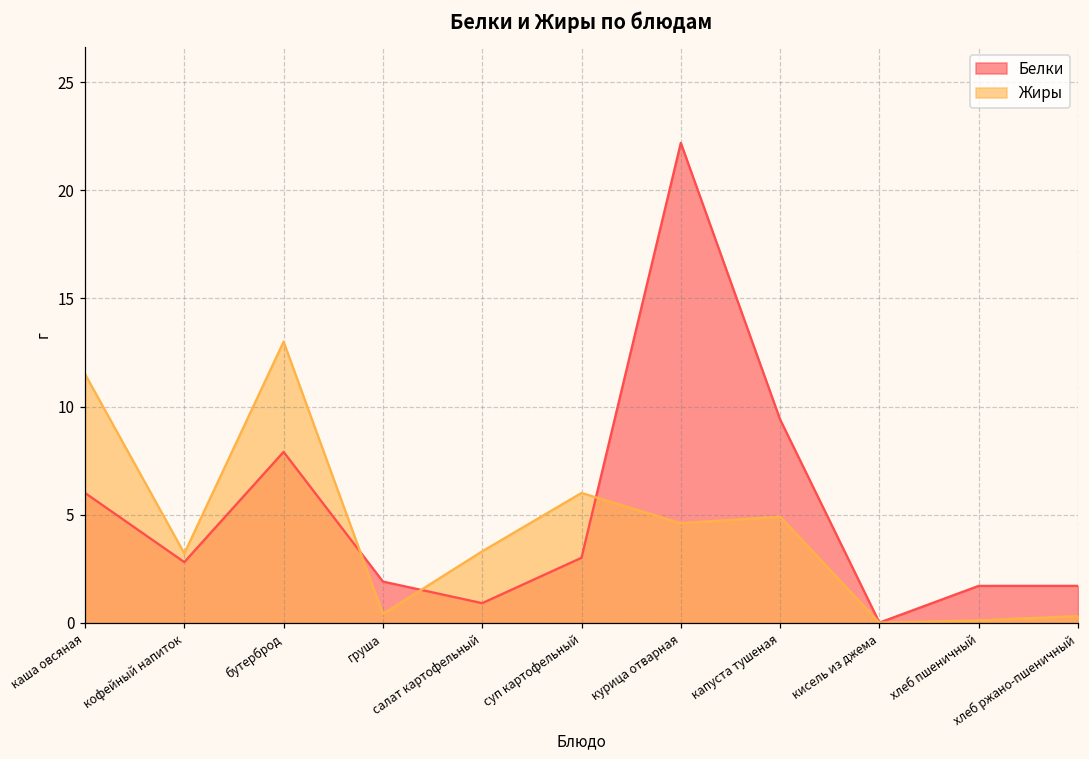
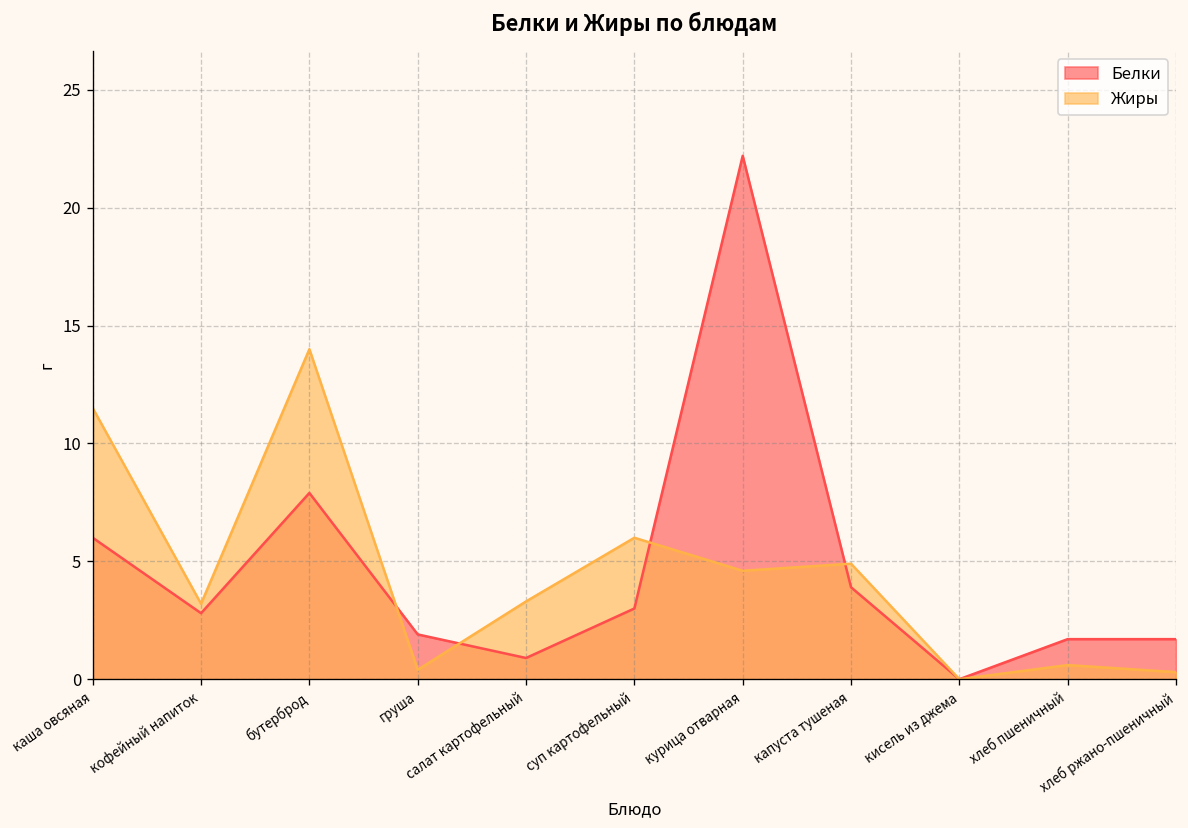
Жиры, бутерброд: 13 -> 14
Белки, капуста тушеная: 9.4 -> 3.9
Жиры, хлеб пшеничный: 0.1 -> 0.6
